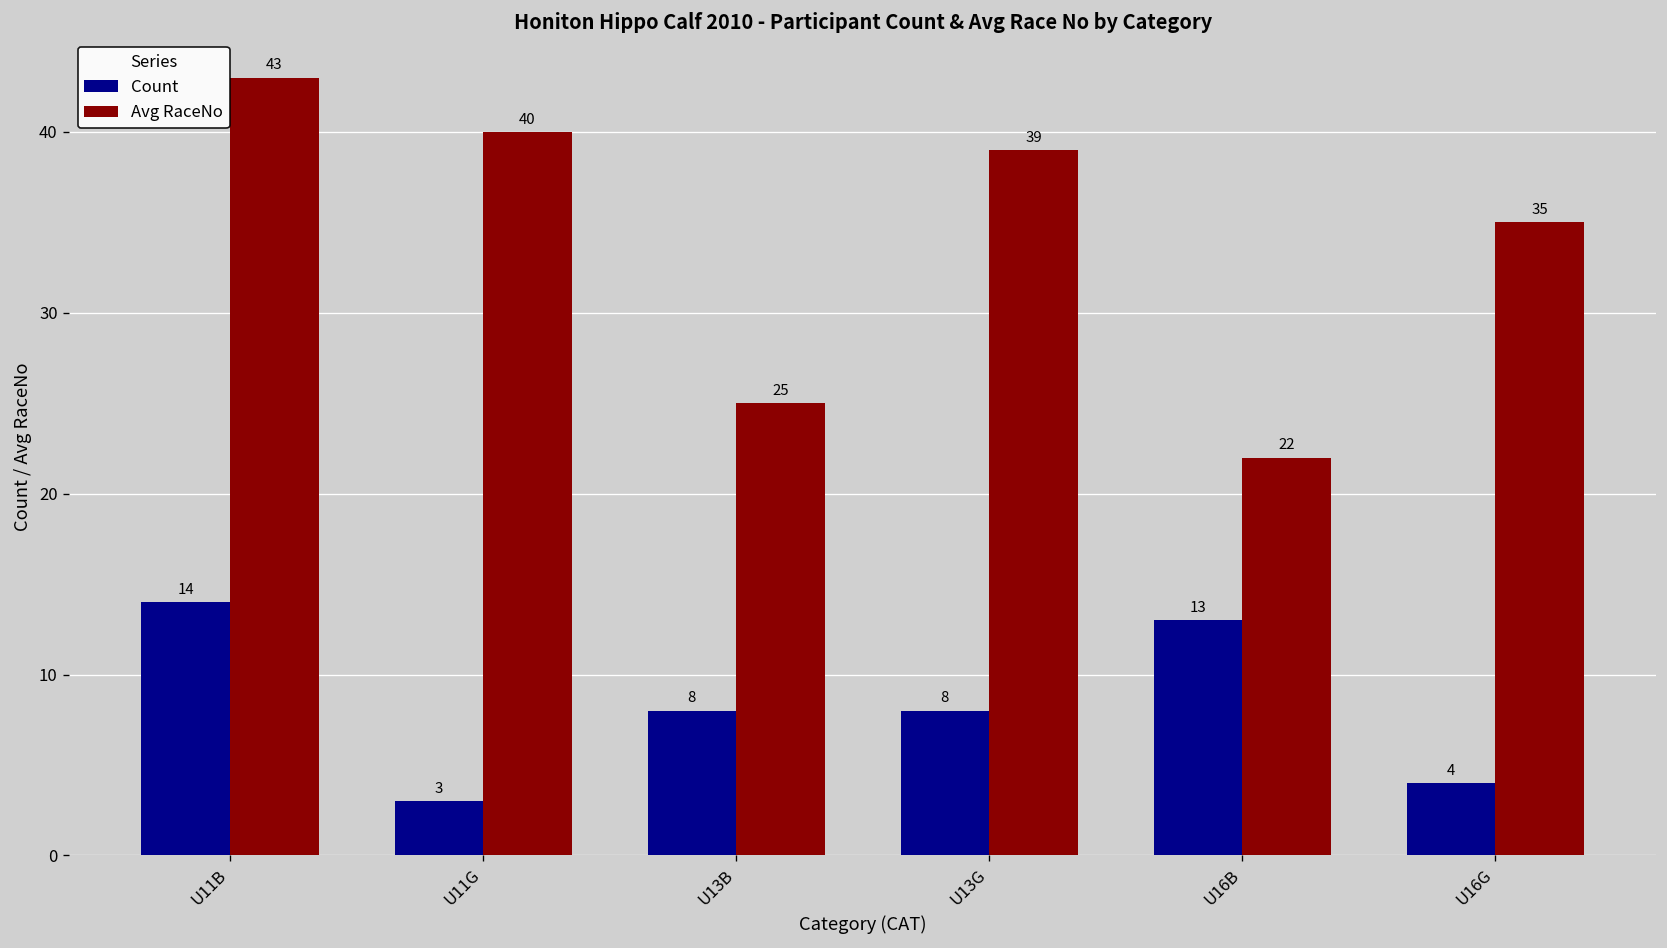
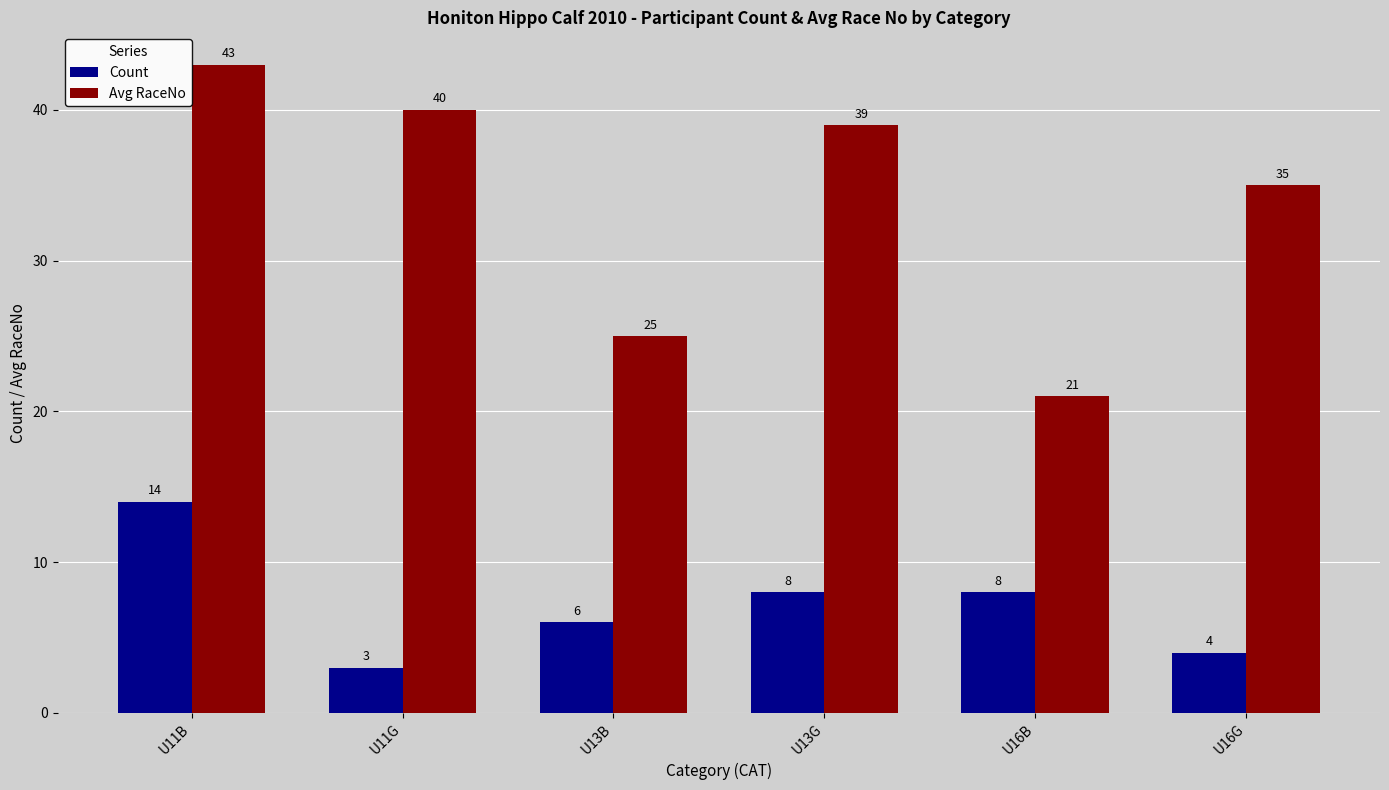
Count, U13B: 8 -> 6
Count, U16B: 13 -> 8
Avg RaceNo, U16B: 22 -> 21
